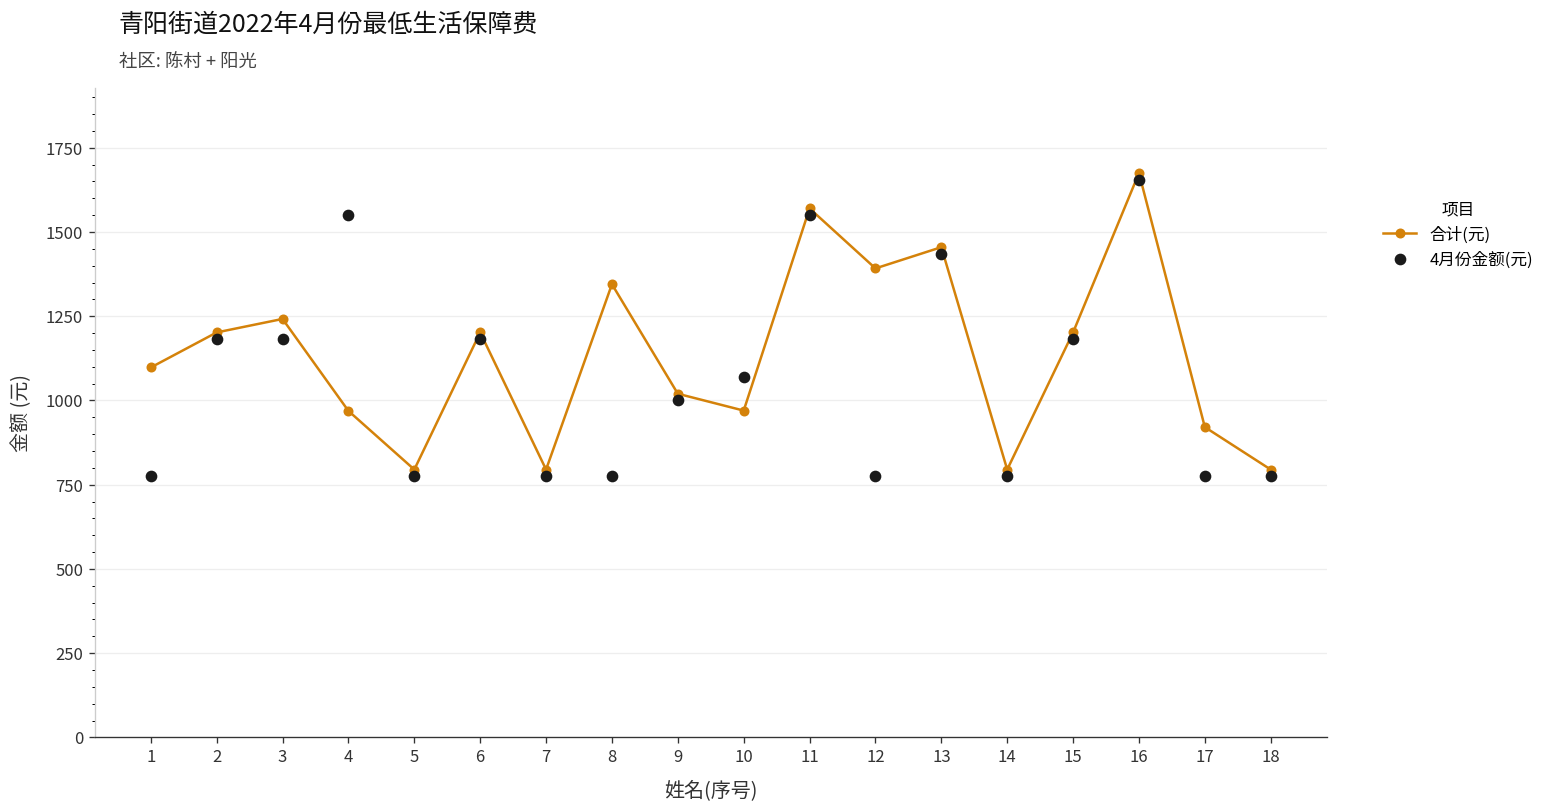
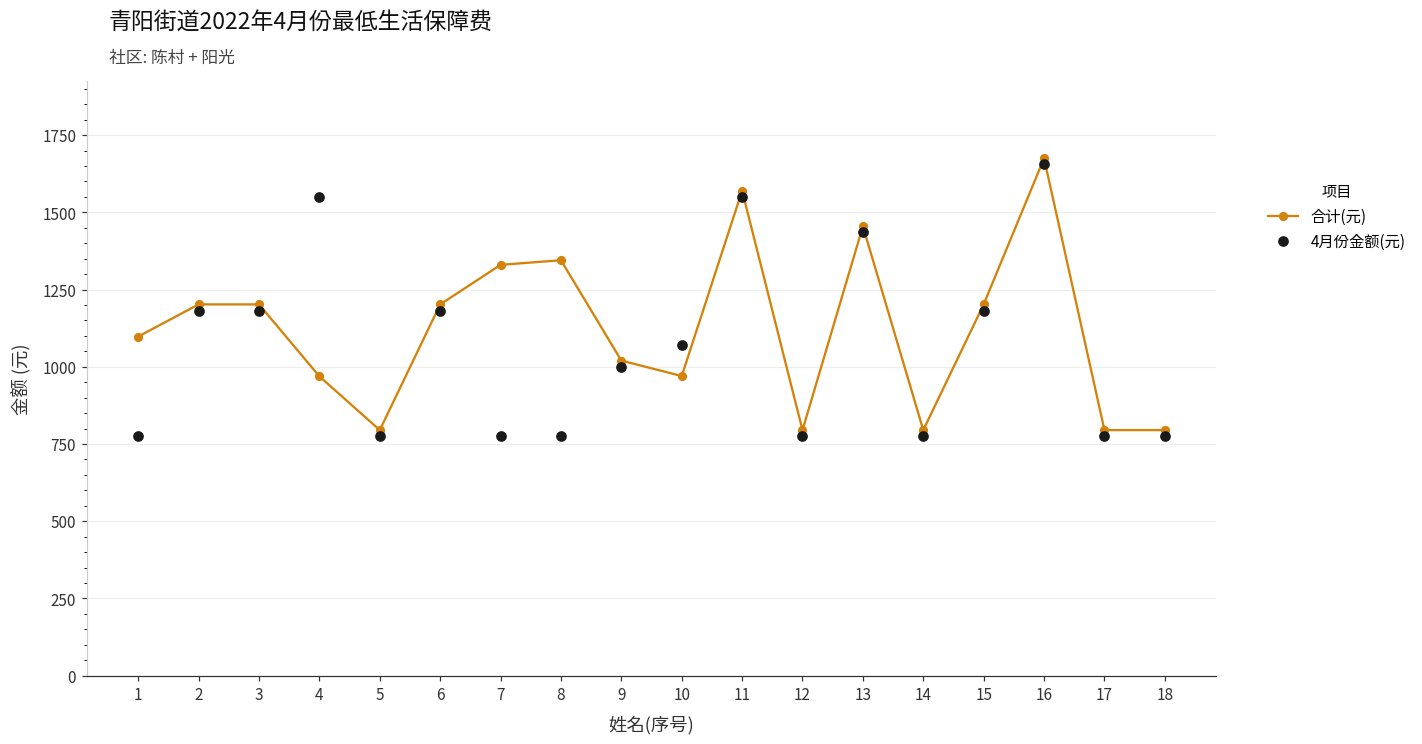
合计(元), 3: 1240 -> 1200
合计(元), 7: 800 -> 1330
合计(元), 12: 1390 -> 800
合计(元), 17: 920 -> 800
